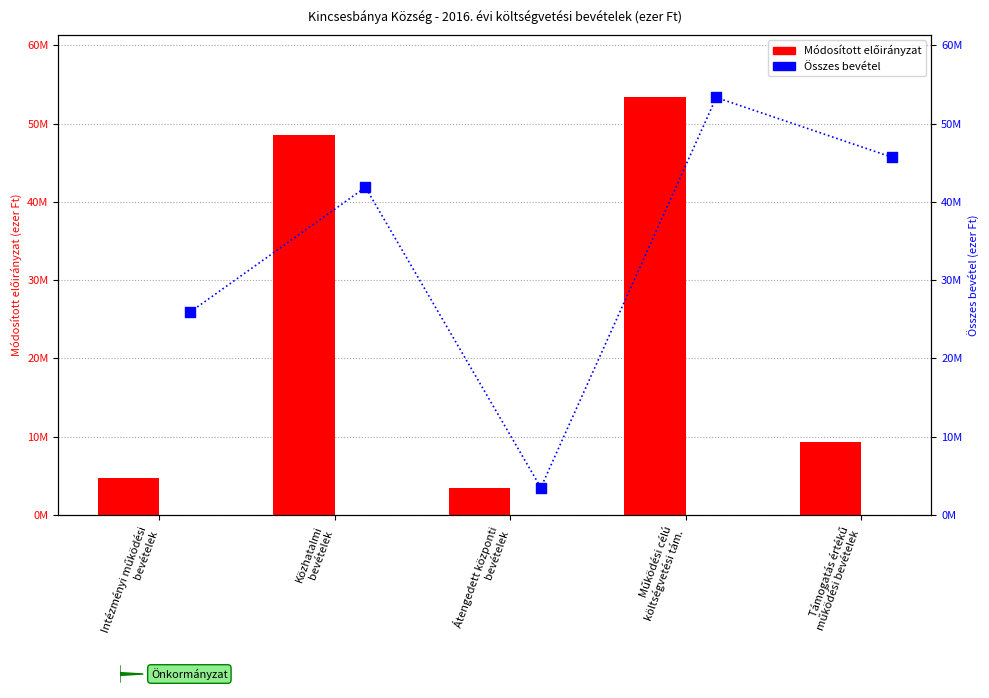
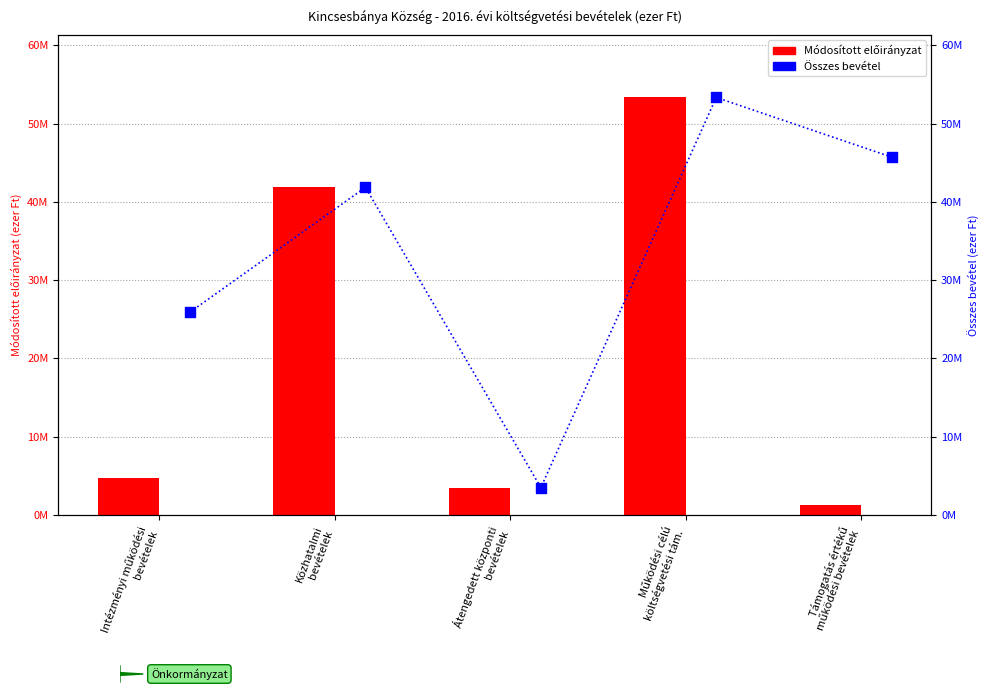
Módosított előirányzat, Közhatalmi bevételek: 49000000 -> 42000000
Módosított előirányzat, Támogatás értékű működési bevételek: 9000000 -> 1000000
